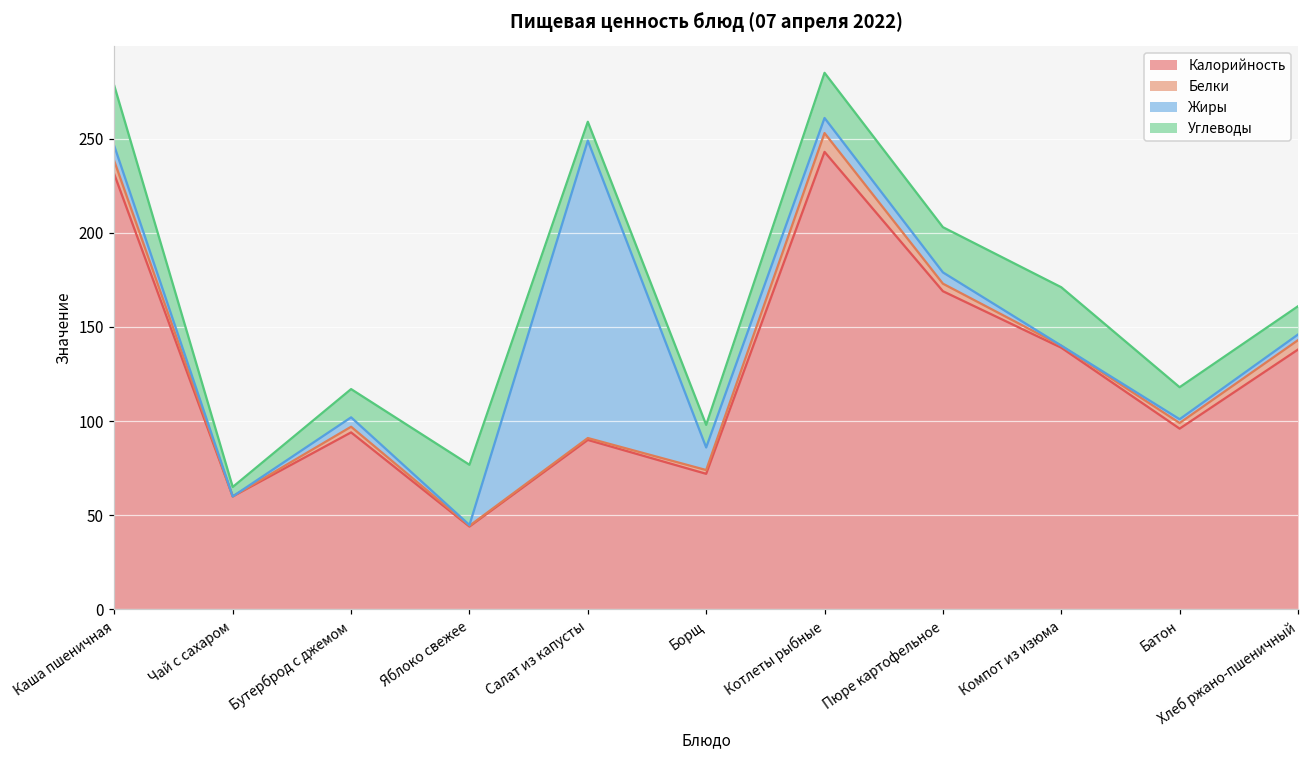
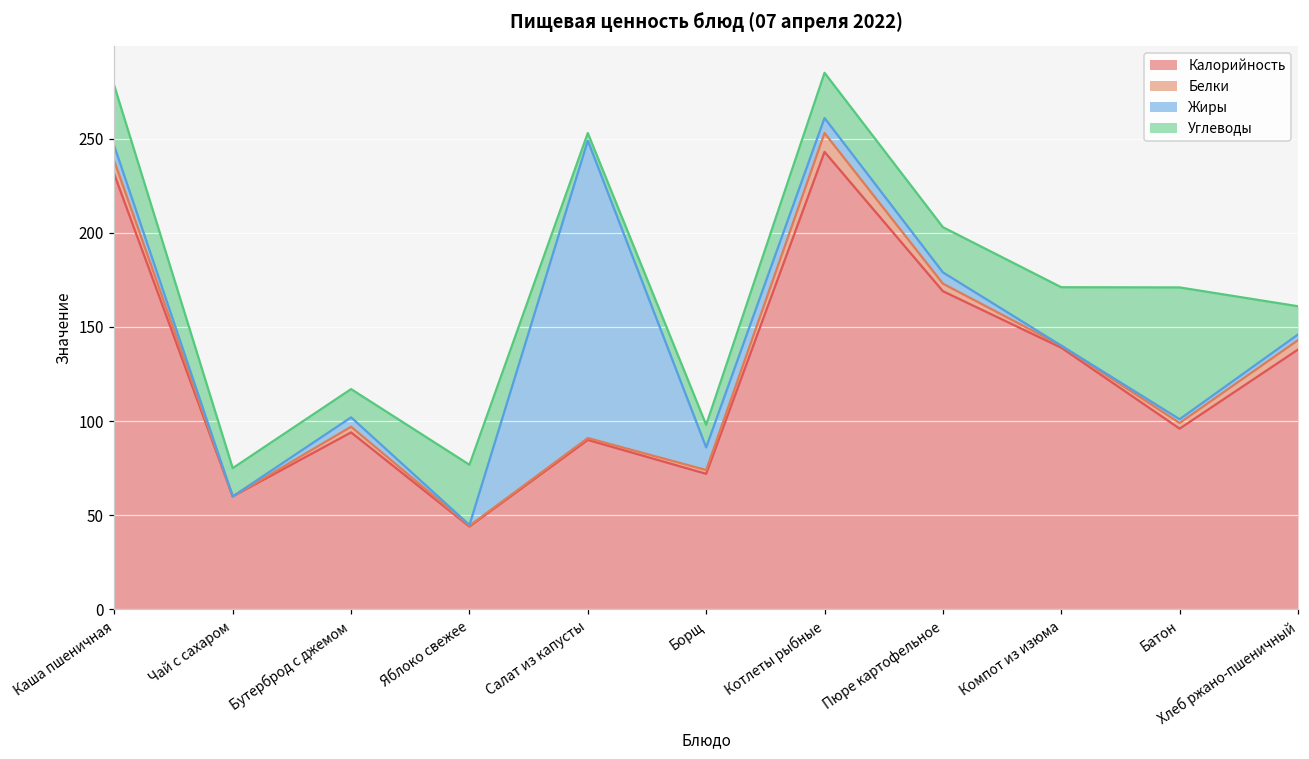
Углеводы, Чай с сахаром: 5 -> 15
Углеводы, Салат из капусты: 10 -> 4
Углеводы, Батон: 17 -> 70
